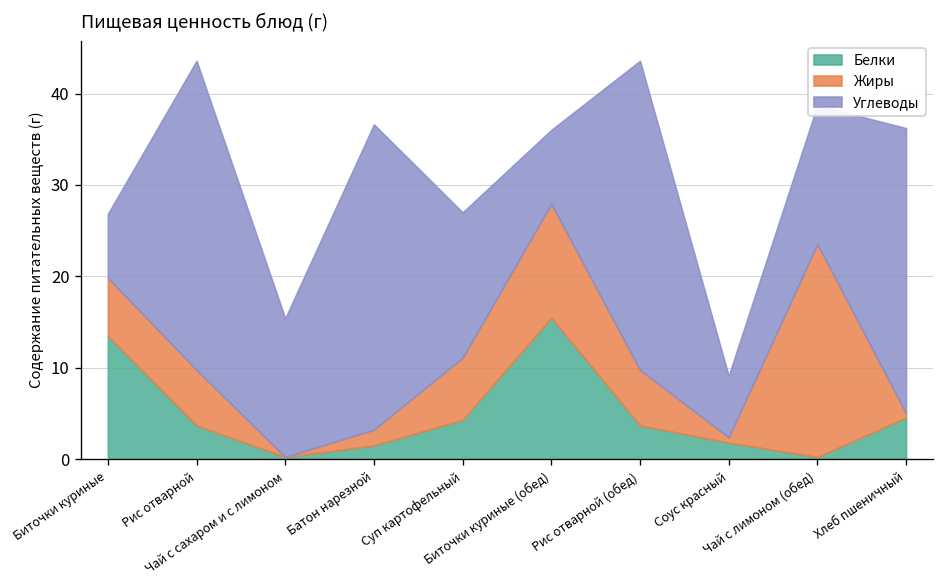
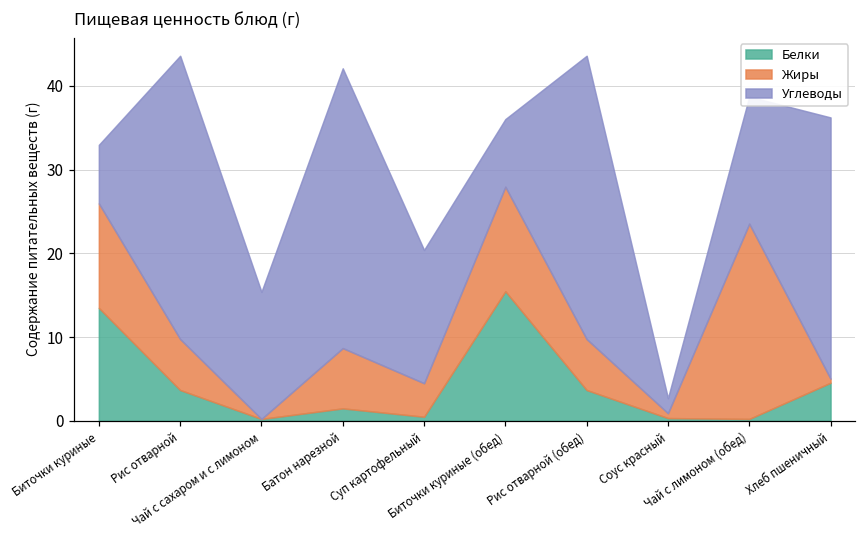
Жиры, Биточки куриные: 6 -> 12
Жиры, Батон нарезной: 2 -> 7
Белки, Суп картофельный: 4 -> 1
Жиры, Суп картофельный: 7 -> 4
Белки, Соус красный: 2 -> 0
Углеводы, Соус красный: 7 -> 2
